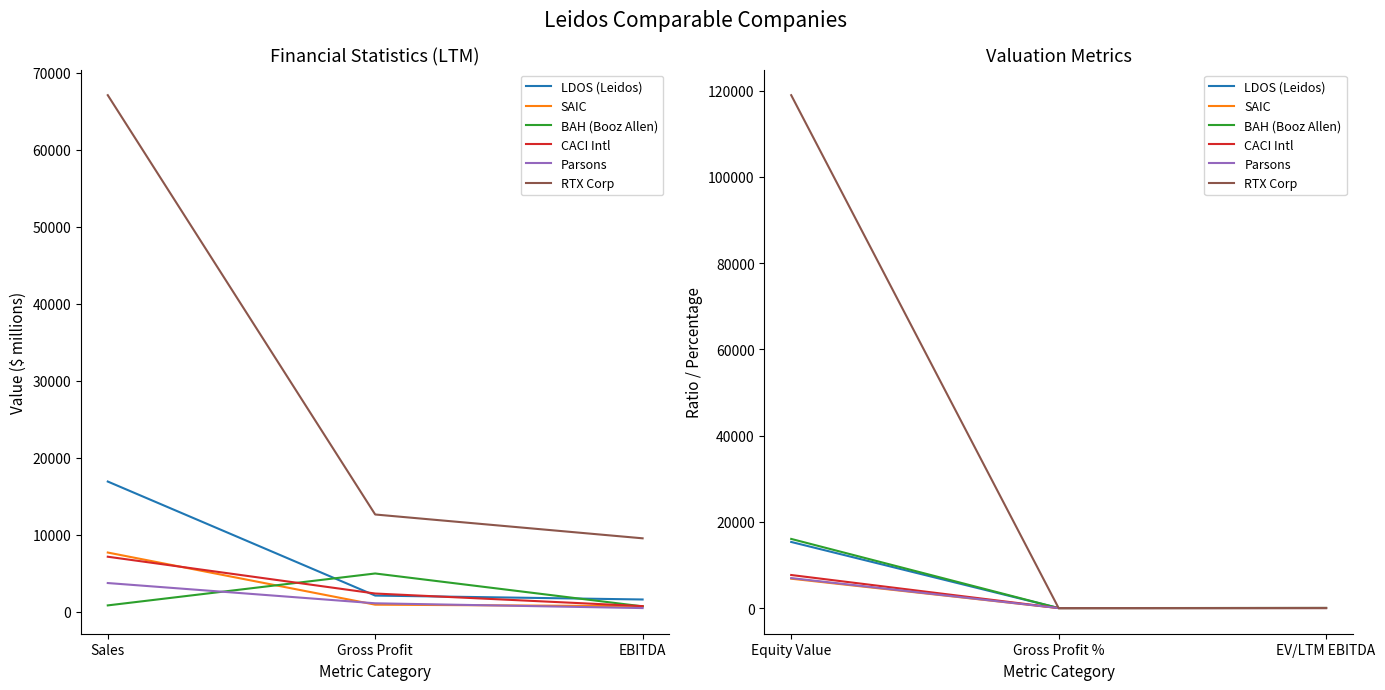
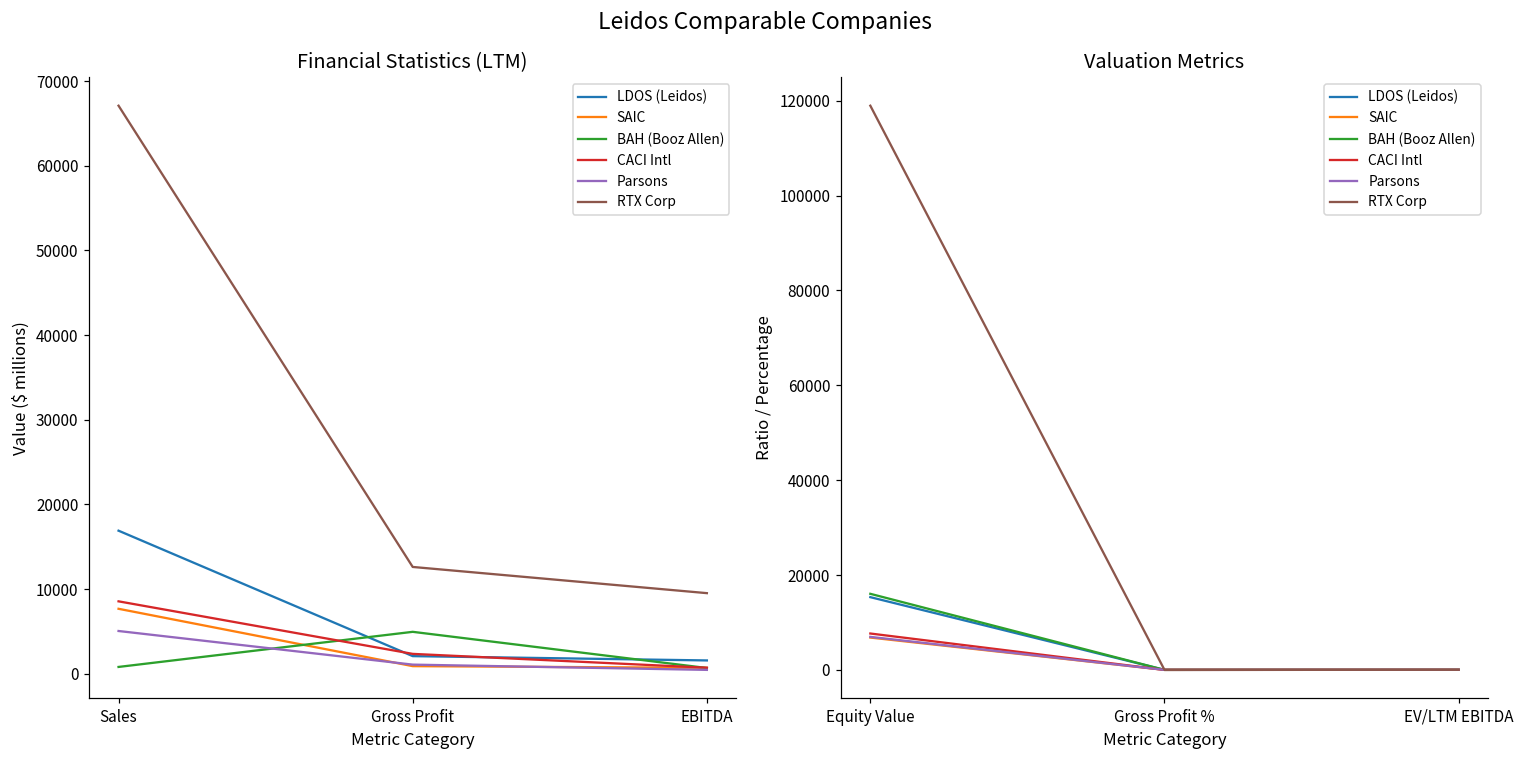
Financial Statistics (LTM), CACI Intl, Sales: 7000 -> 9000
Financial Statistics (LTM), Parsons, Sales: 4000 -> 5000
